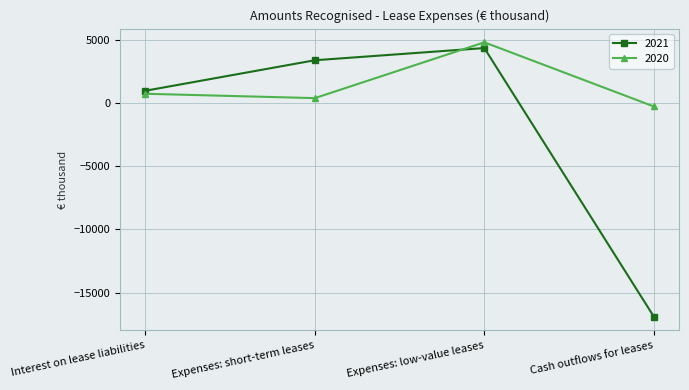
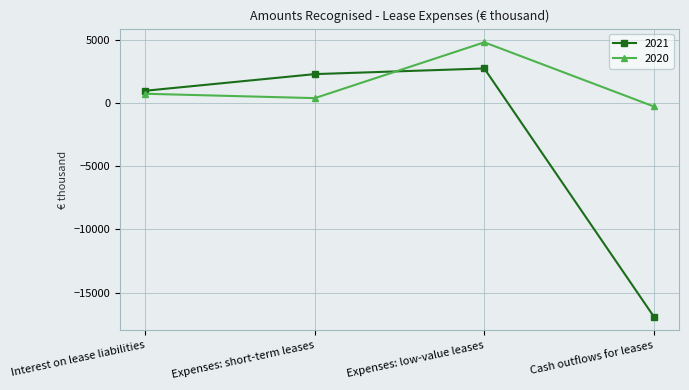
2021, Expenses: short-term leases: 3400 -> 2300
2021, Expenses: low-value leases: 4400 -> 2800
